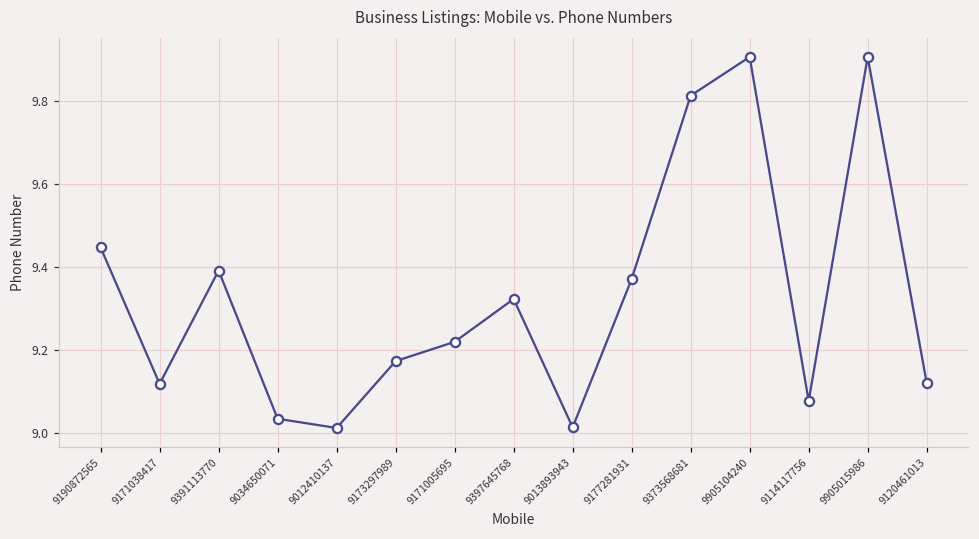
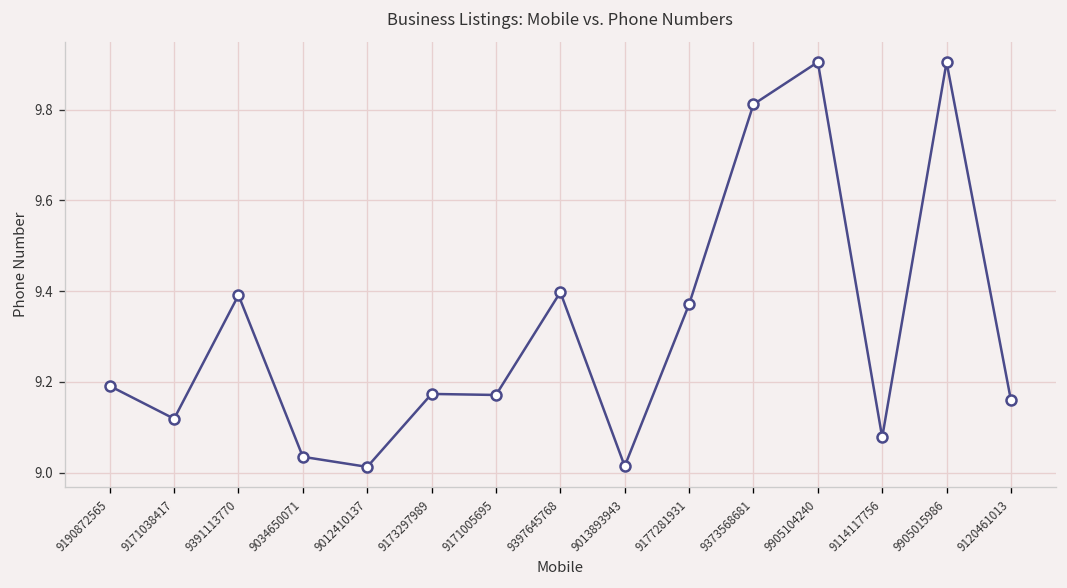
9190872565: 9.45 -> 9.19
9171005695: 9.22 -> 9.17
9397645768: 9.32 -> 9.40
9120461013: 9.12 -> 9.16
